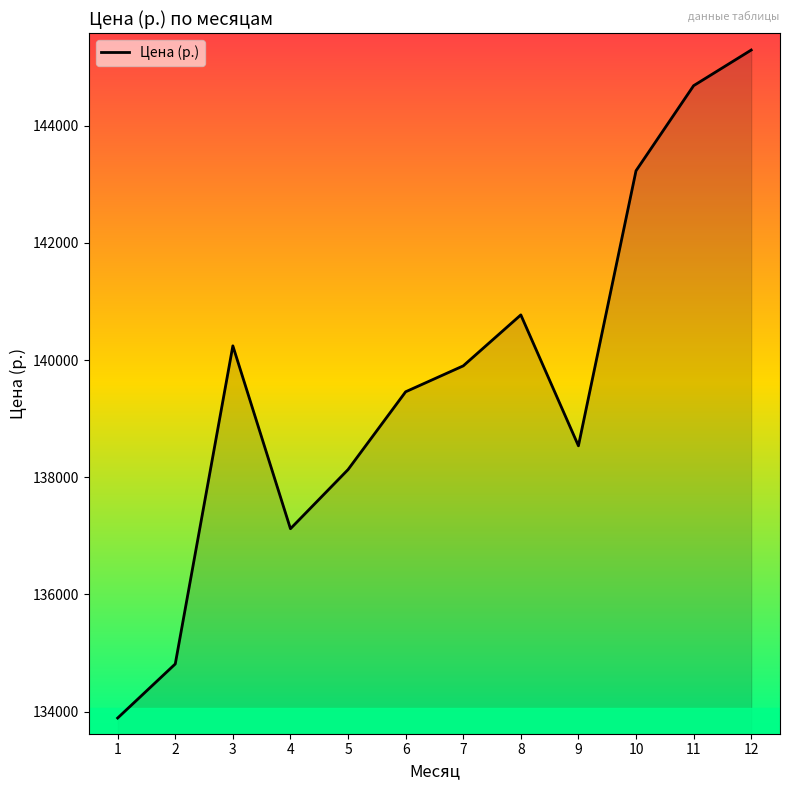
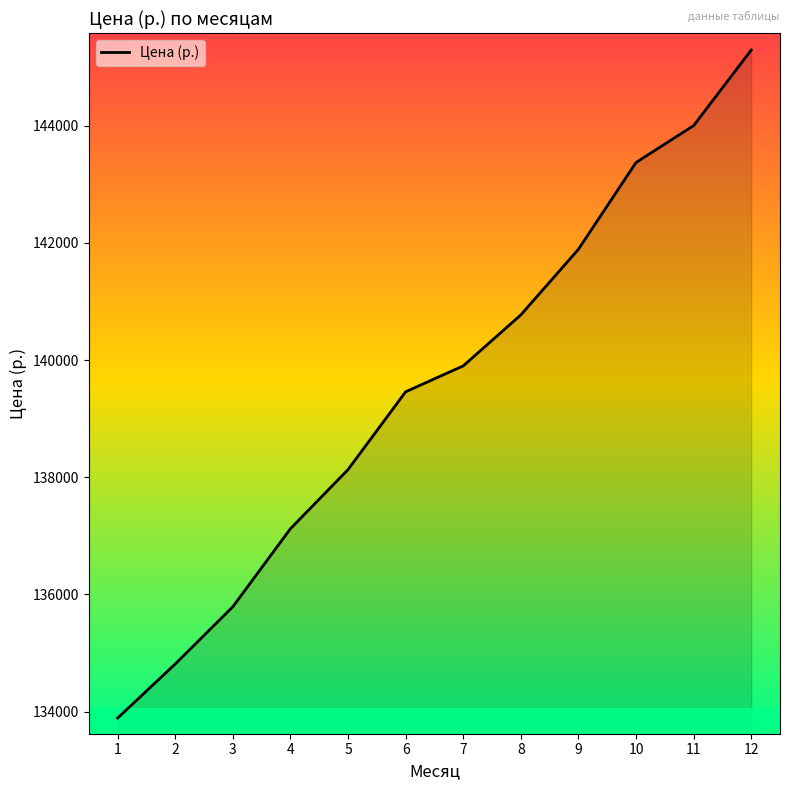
3: 140200 -> 135800
9: 138500 -> 141900
10: 143200 -> 143400
11: 144700 -> 144000
